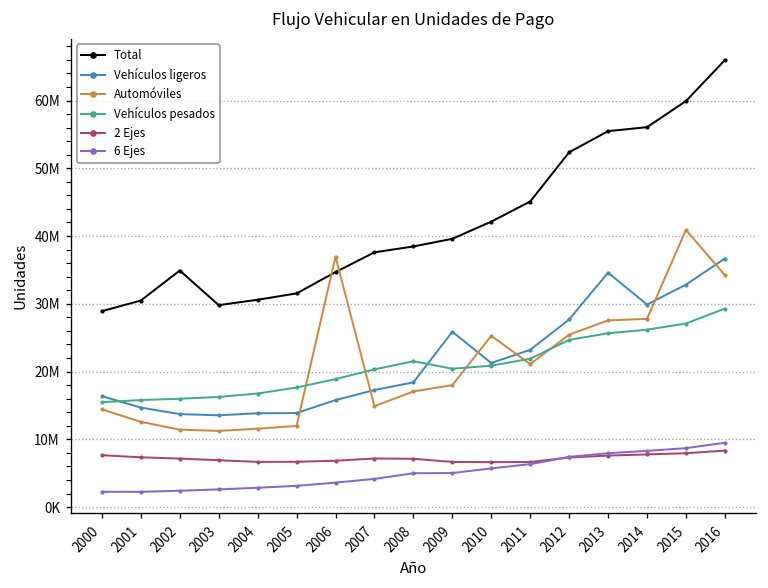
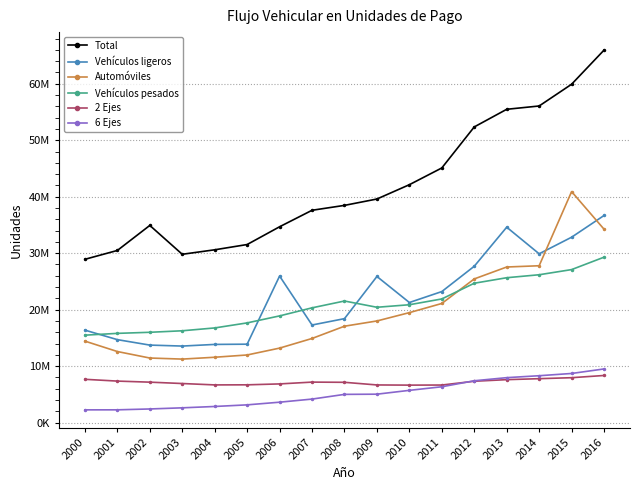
Vehículos ligeros, 2006: 16000000 -> 26000000
Automóviles, 2006: 37000000 -> 13000000
Automóviles, 2010: 25000000 -> 19000000
